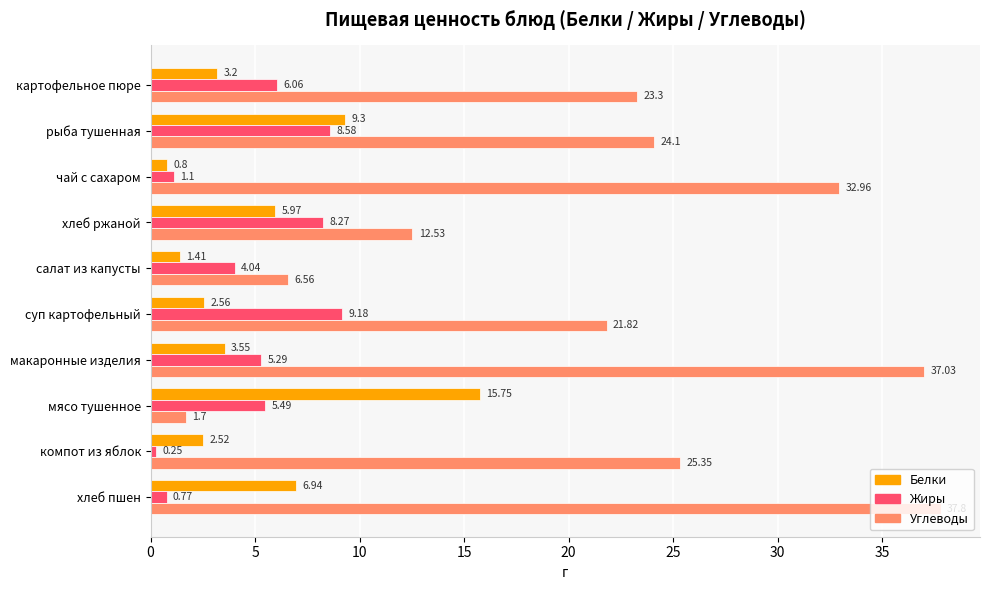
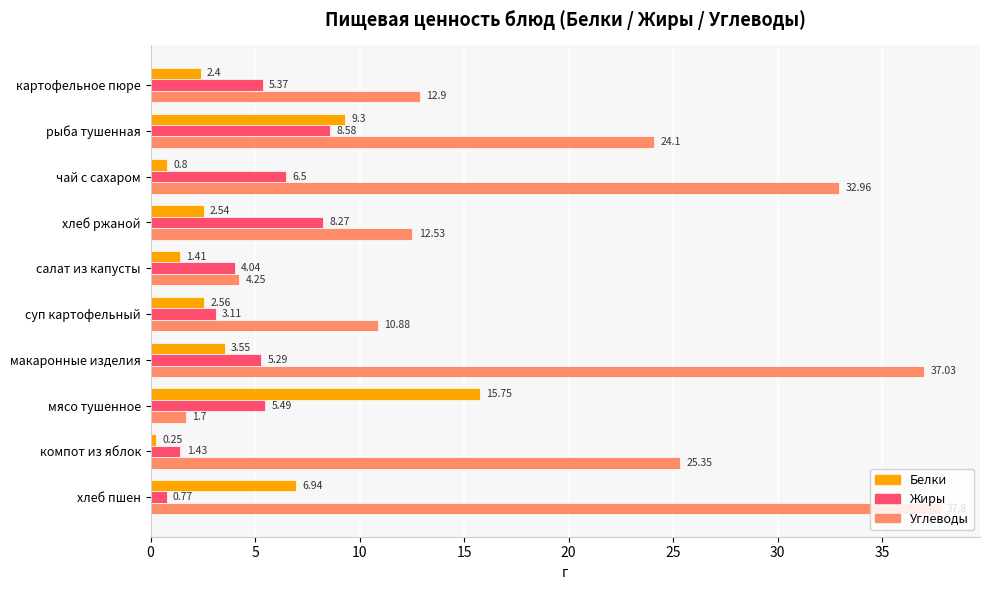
Белки, картофельное пюре: 3.2 -> 2.4
Жиры, картофельное пюре: 6.06 -> 5.37
Углеводы, картофельное пюре: 23.3 -> 12.9
Жиры, чай с сахаром: 1.1 -> 6.5
Белки, хлеб ржаной: 5.97 -> 2.54
Углеводы, салат из капусты: 6.56 -> 4.25
Жиры, суп картофельный: 9.18 -> 3.11
Углеводы, суп картофельный: 21.82 -> 10.88
Белки, компот из яблок: 2.52 -> 0.25
Жиры, компот из яблок: 0.25 -> 1.43
